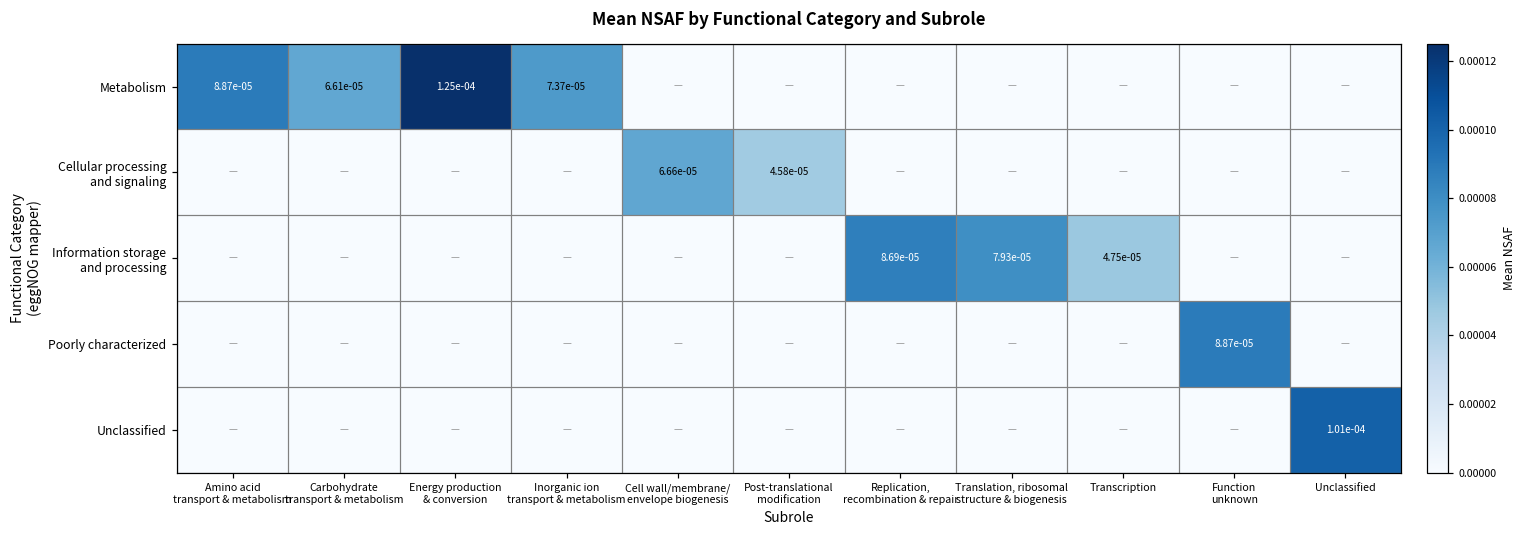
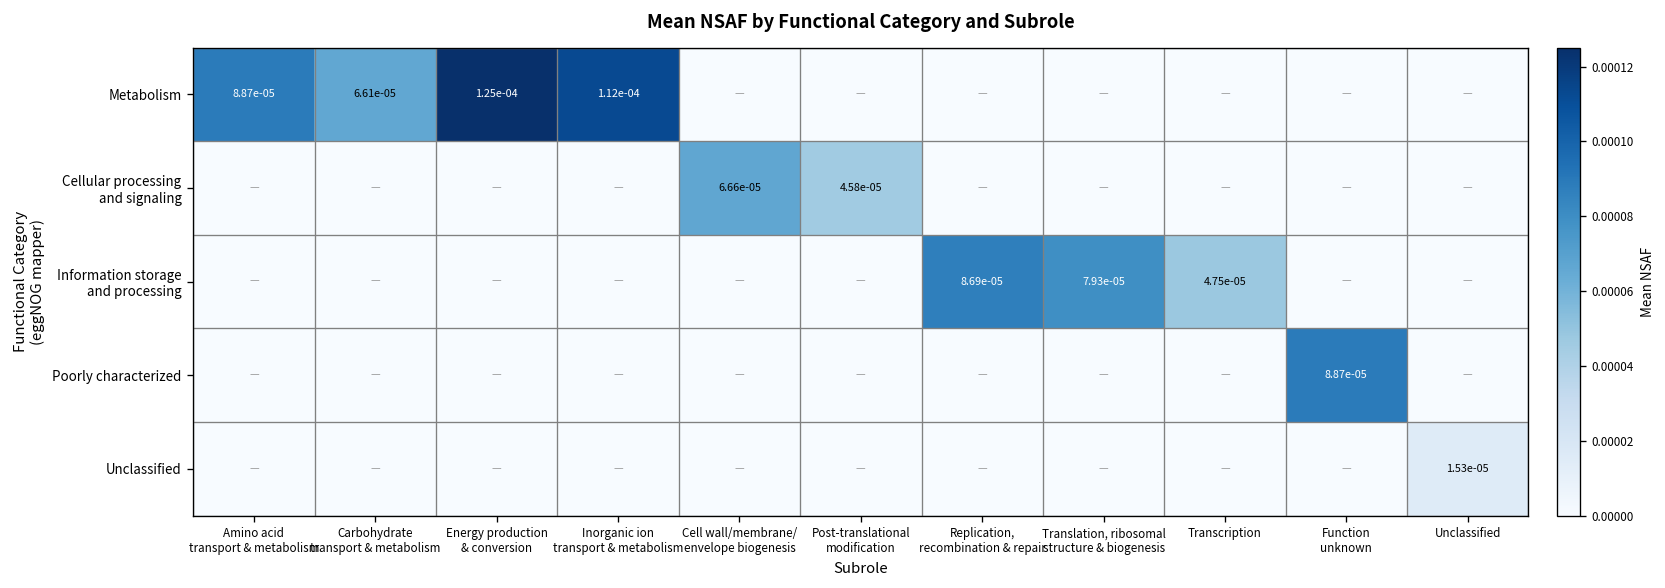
Metabolism, Inorganic ion transport & metabolism: 7.37e-05 -> 1.12e-04
Unclassified, Unclassified: 1.01e-04 -> 1.53e-05
